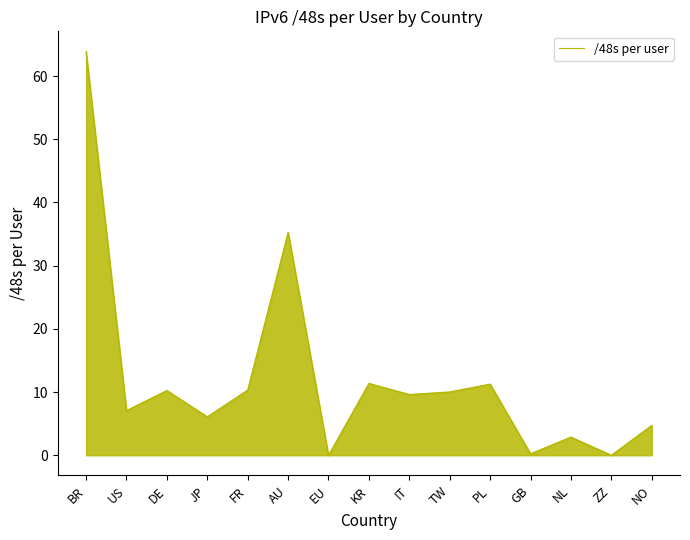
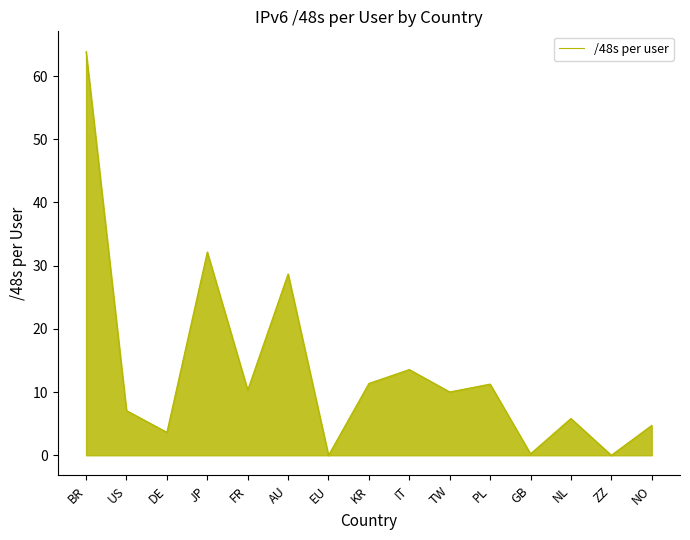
DE: 10 -> 4
JP: 6 -> 32
AU: 35 -> 29
IT: 10 -> 14
NL: 3 -> 6
